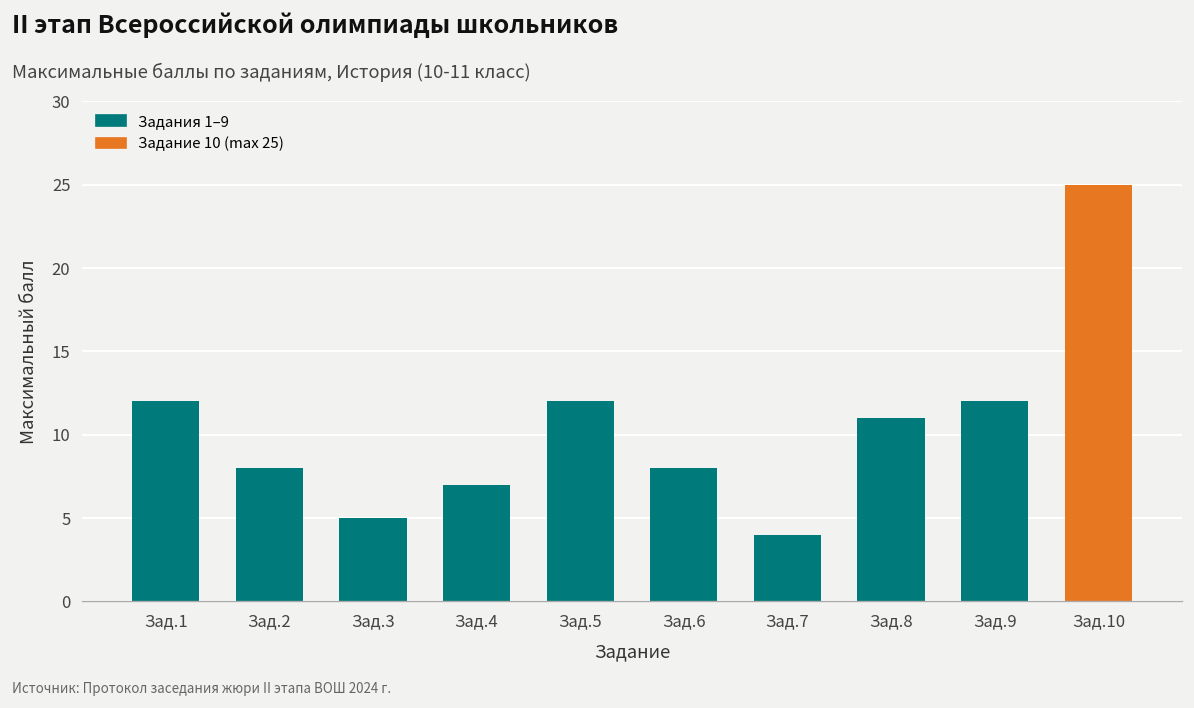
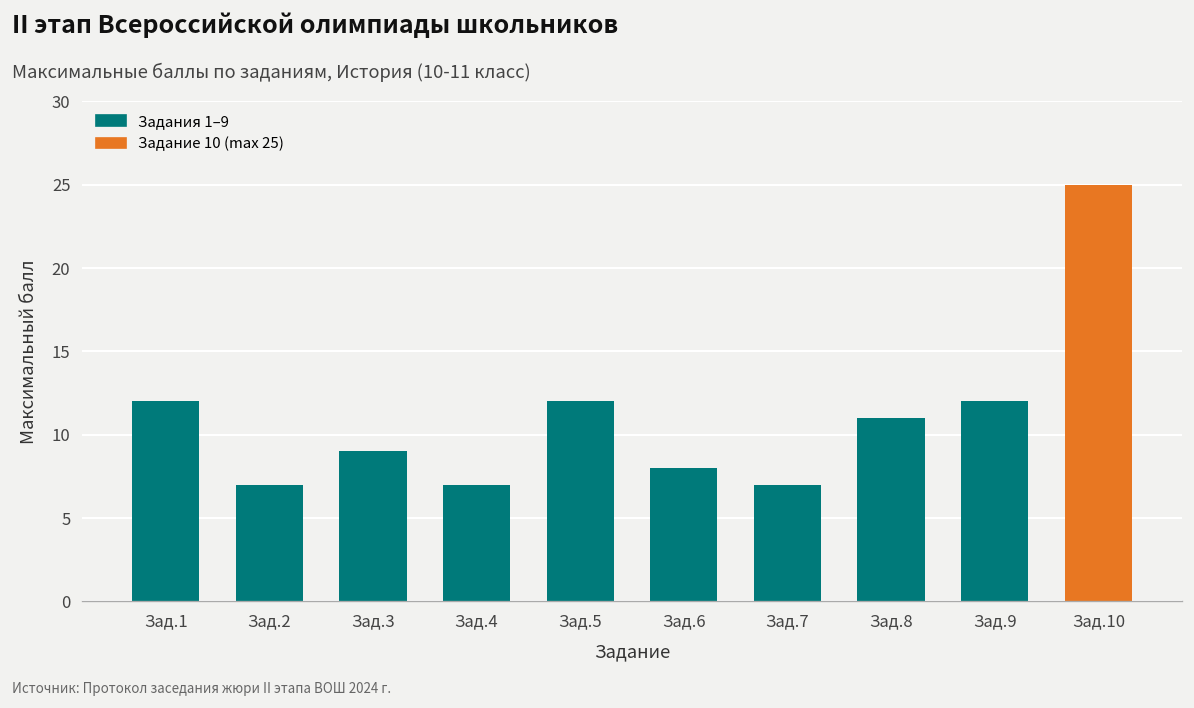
Зад.2: 8 -> 7
Зад.3: 5 -> 9
Зад.7: 4 -> 7
